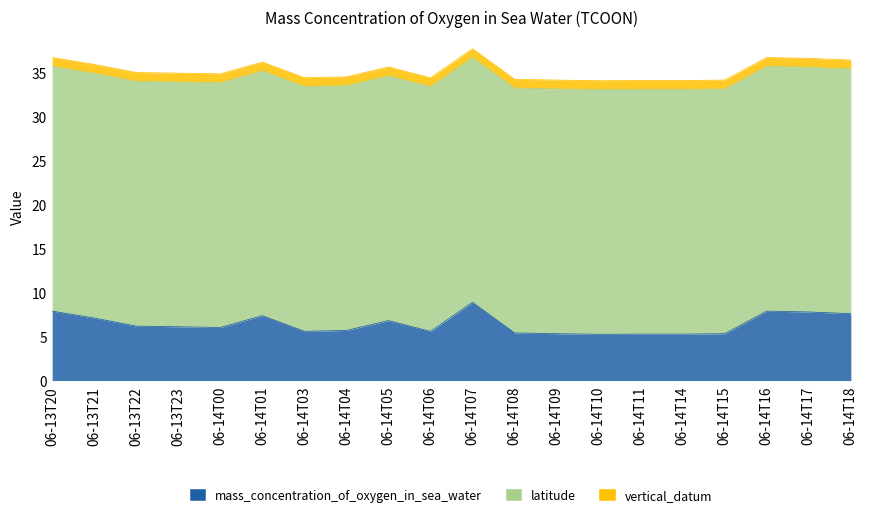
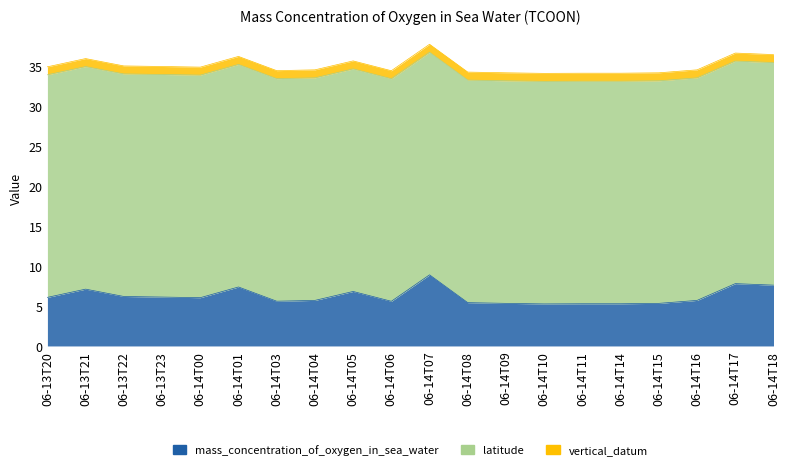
mass_concentration_of_oxygen_in_sea_water, 06-13T20: 8 -> 6
mass_concentration_of_oxygen_in_sea_water, 06-14T16: 8 -> 6
